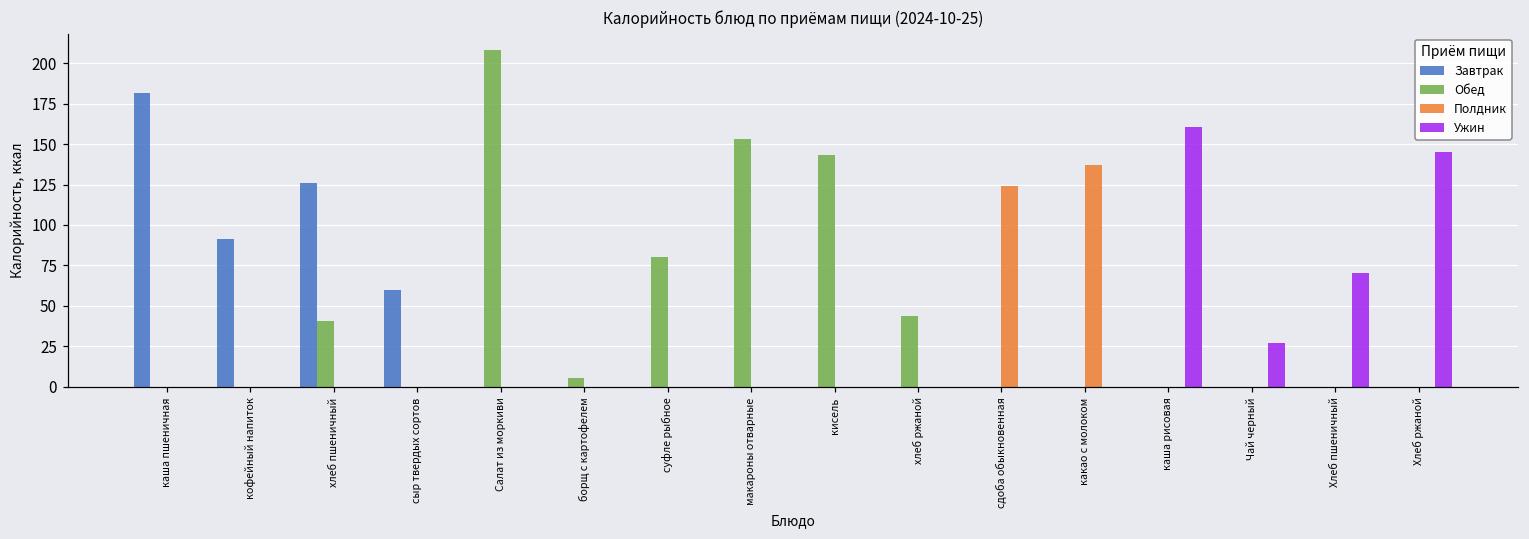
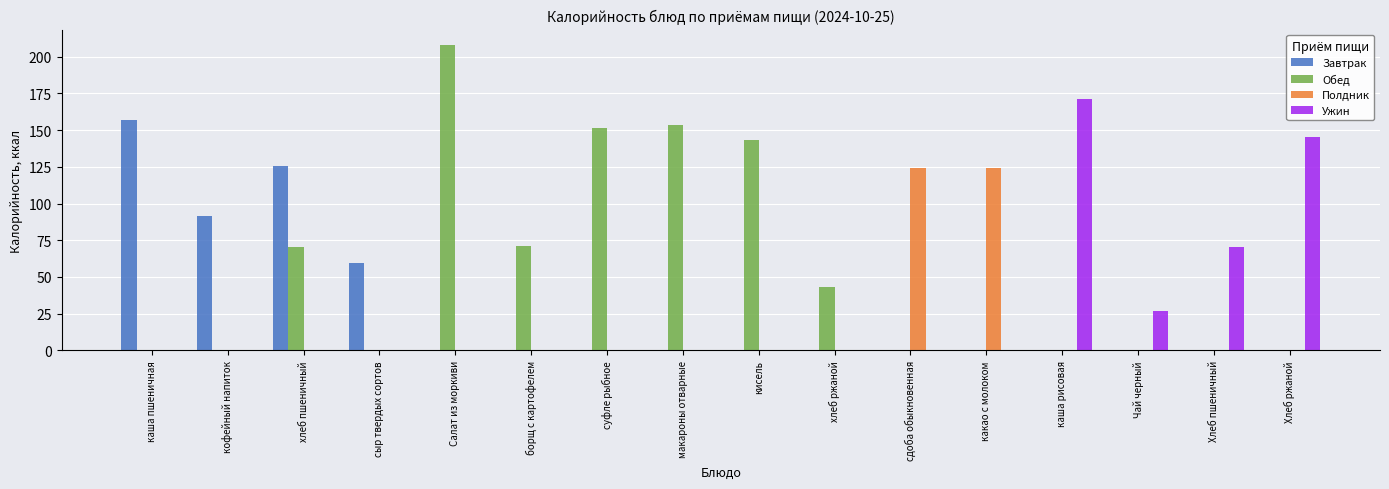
Завтрак, каша пшеничная: 182 -> 157
Обед, хлеб пшеничный: 41 -> 71
Обед, борщ с картофелем: 6 -> 71
Обед, суфле рыбное: 80 -> 152
Полдник, какао с молоком: 137 -> 124
Ужин, каша рисовая: 161 -> 171
